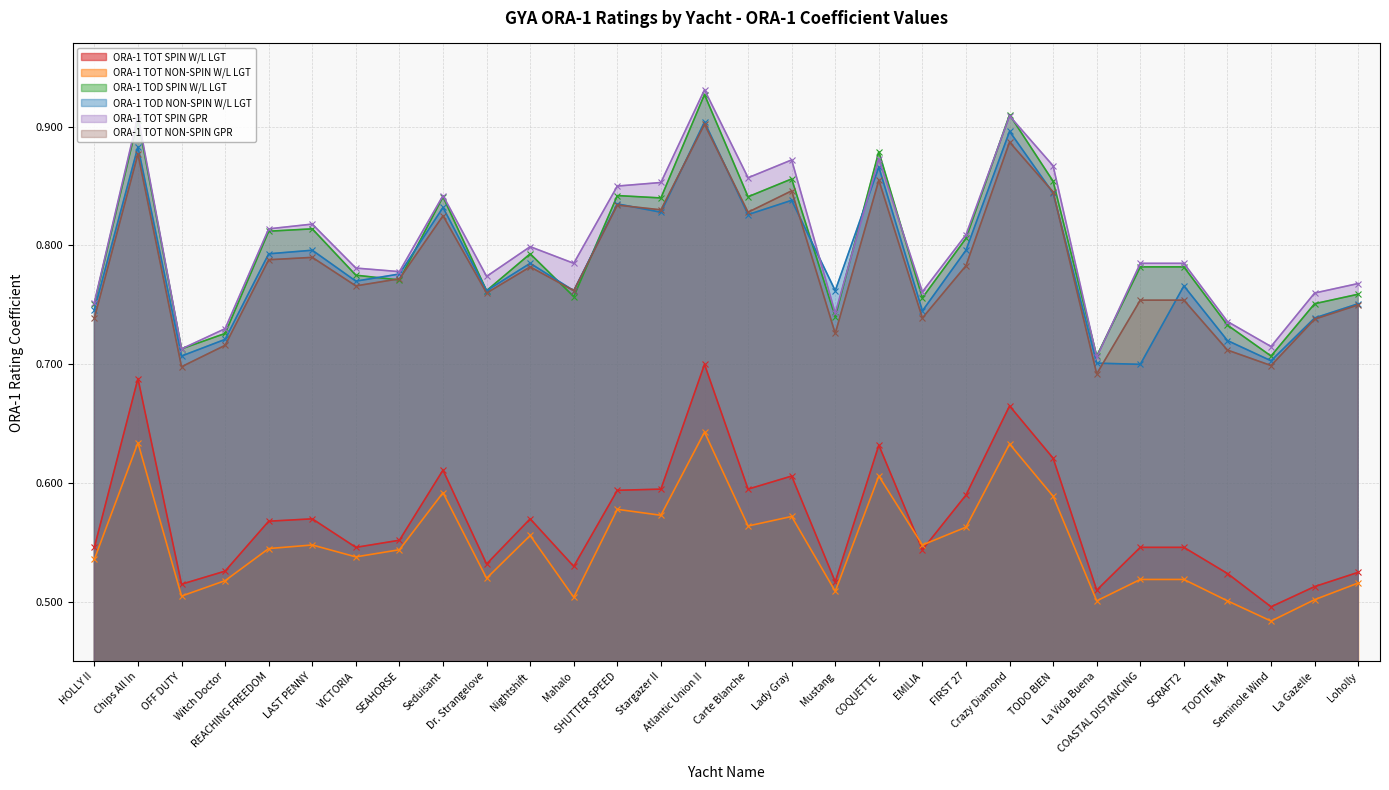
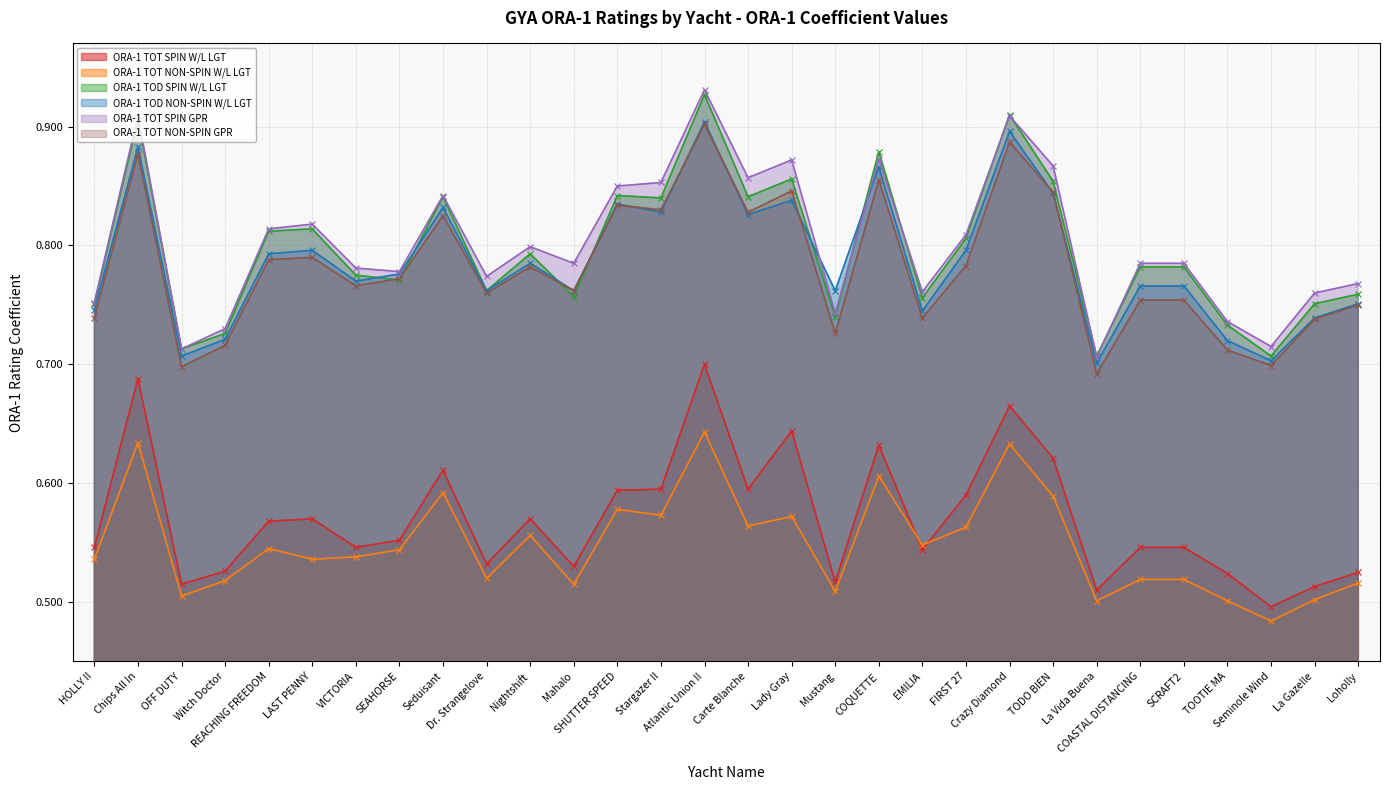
ORA-1 TOT NON-SPIN W/L LGT, LAST PENNY: 0.548 -> 0.536
ORA-1 TOT NON-SPIN W/L LGT, Mahalo: 0.504 -> 0.515
ORA-1 TOT SPIN W/L LGT, Lady Gray: 0.606 -> 0.644
ORA-1 TOD NON-SPIN W/L LGT, COASTAL DISTANCING: 0.700 -> 0.766
